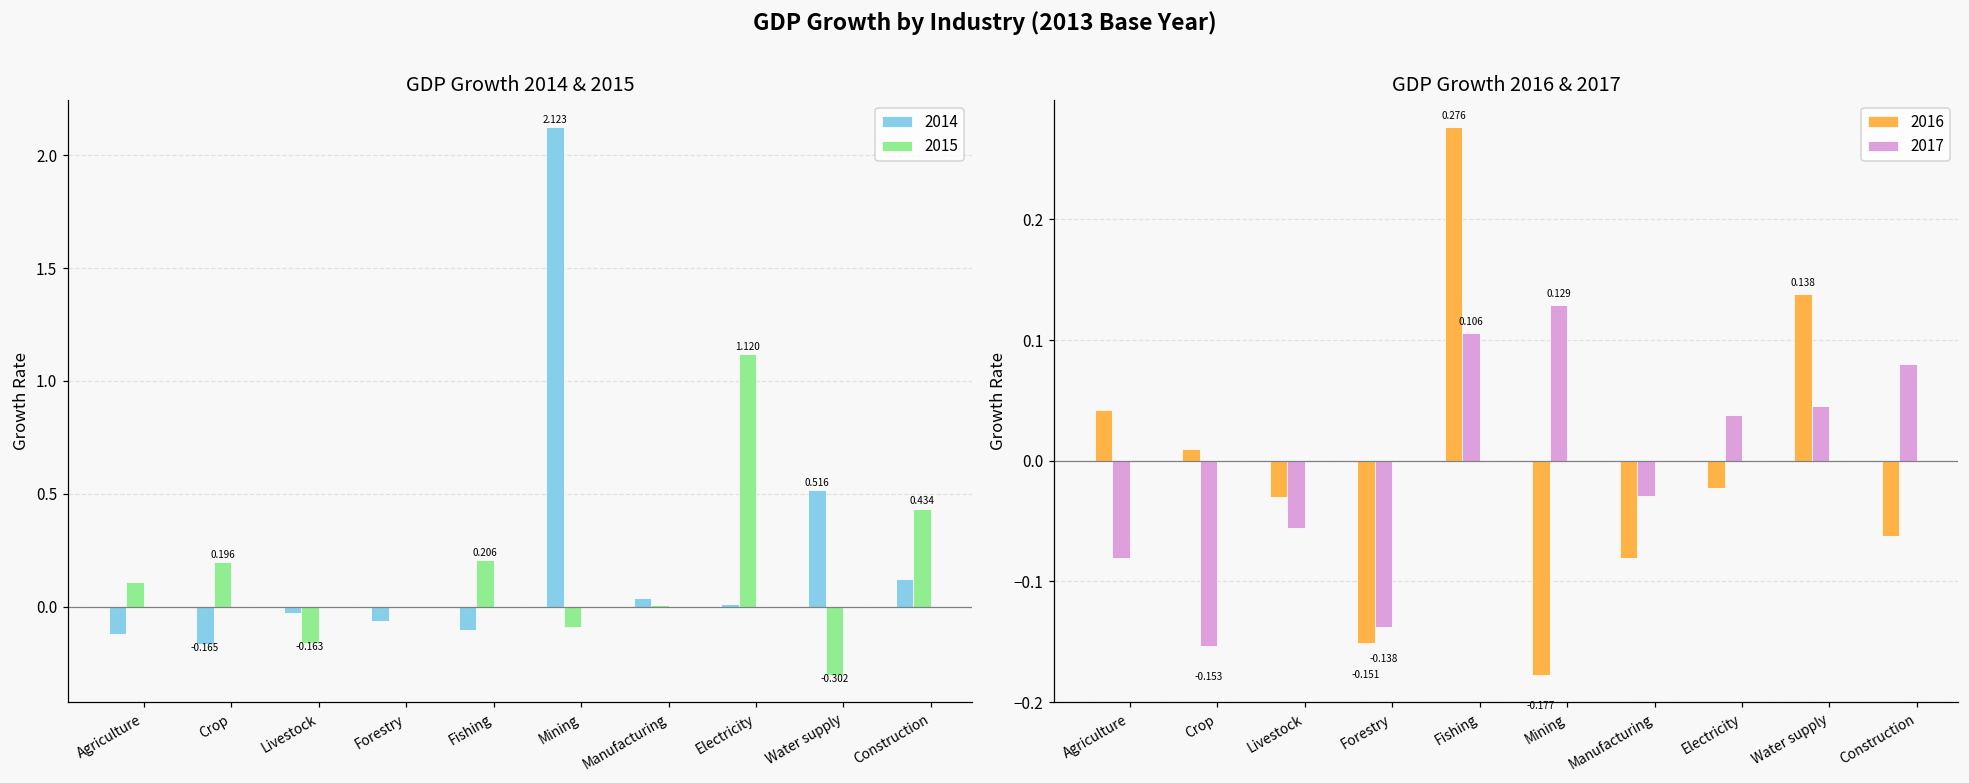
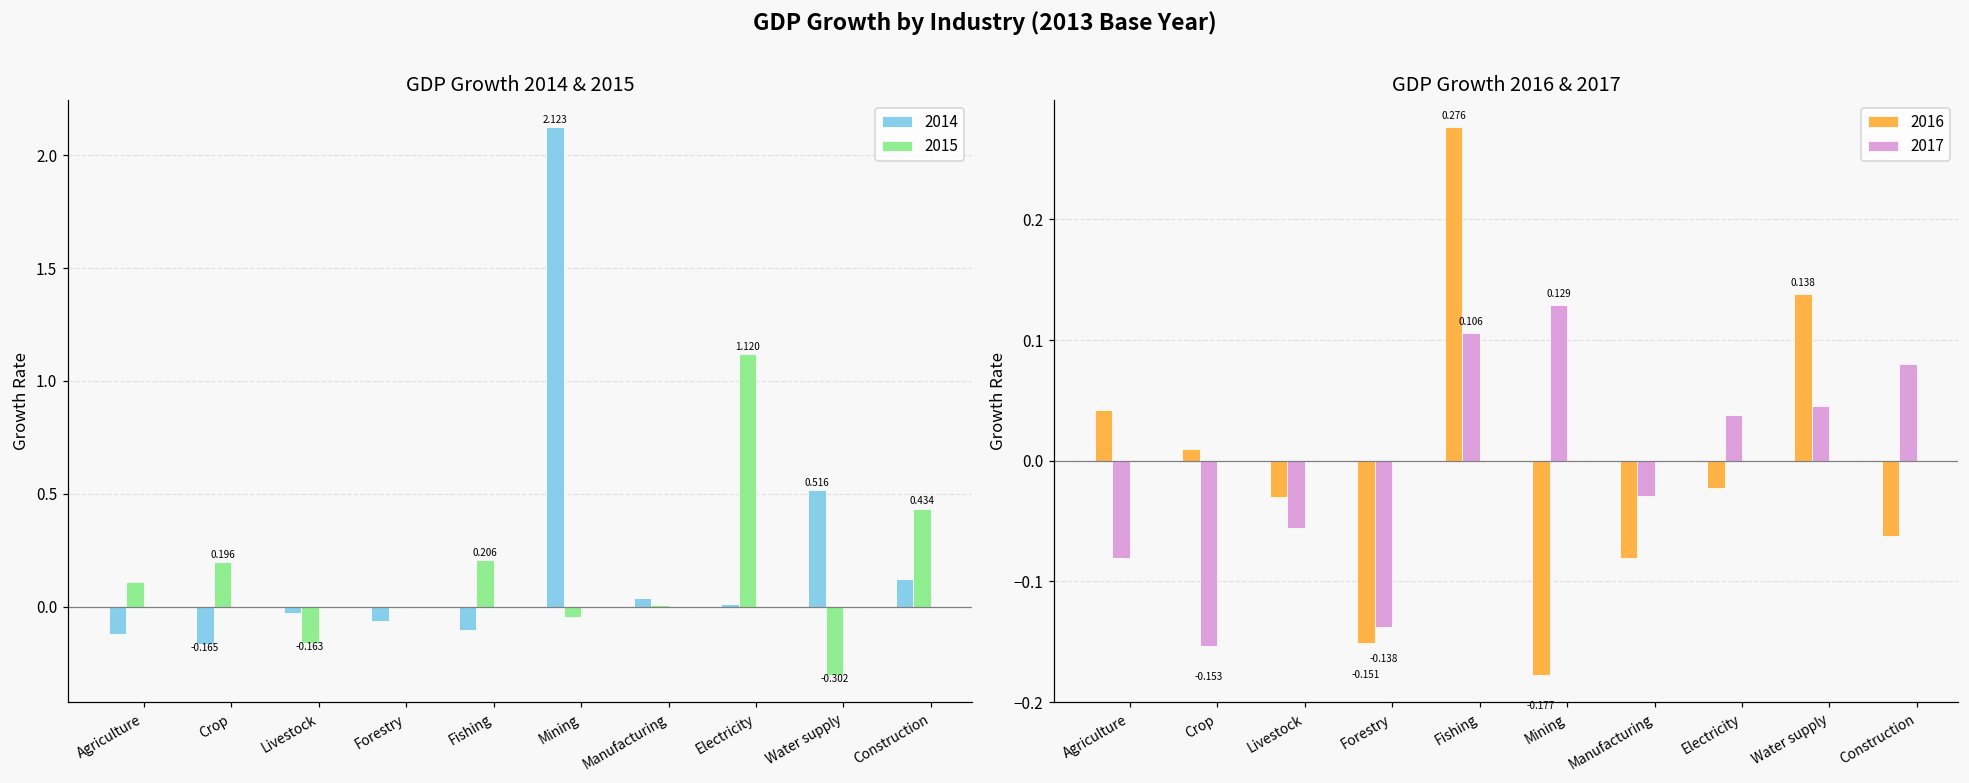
GDP Growth 2014 & 2015, 2015, Mining: -0.09 -> -0.05
